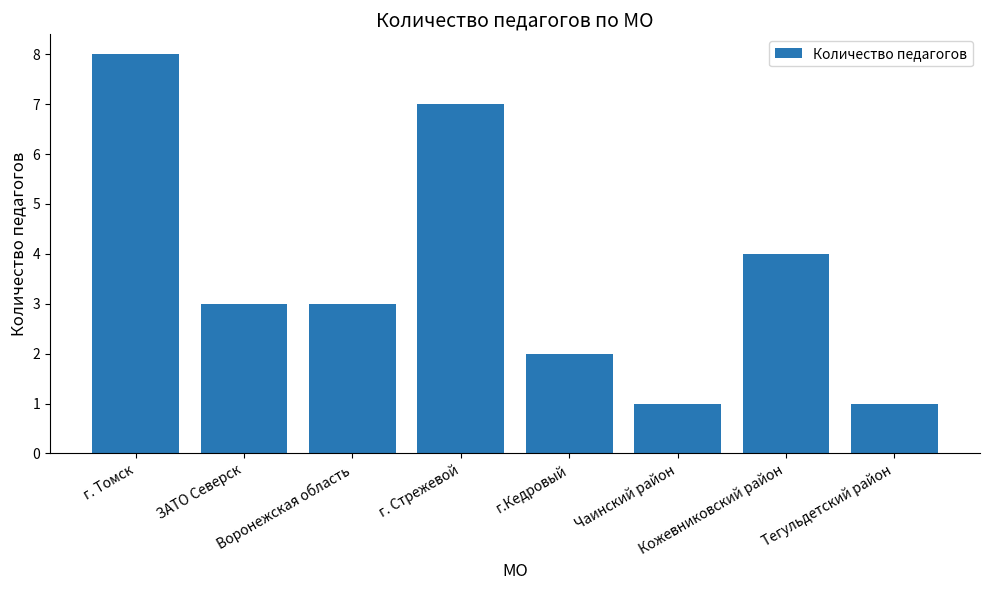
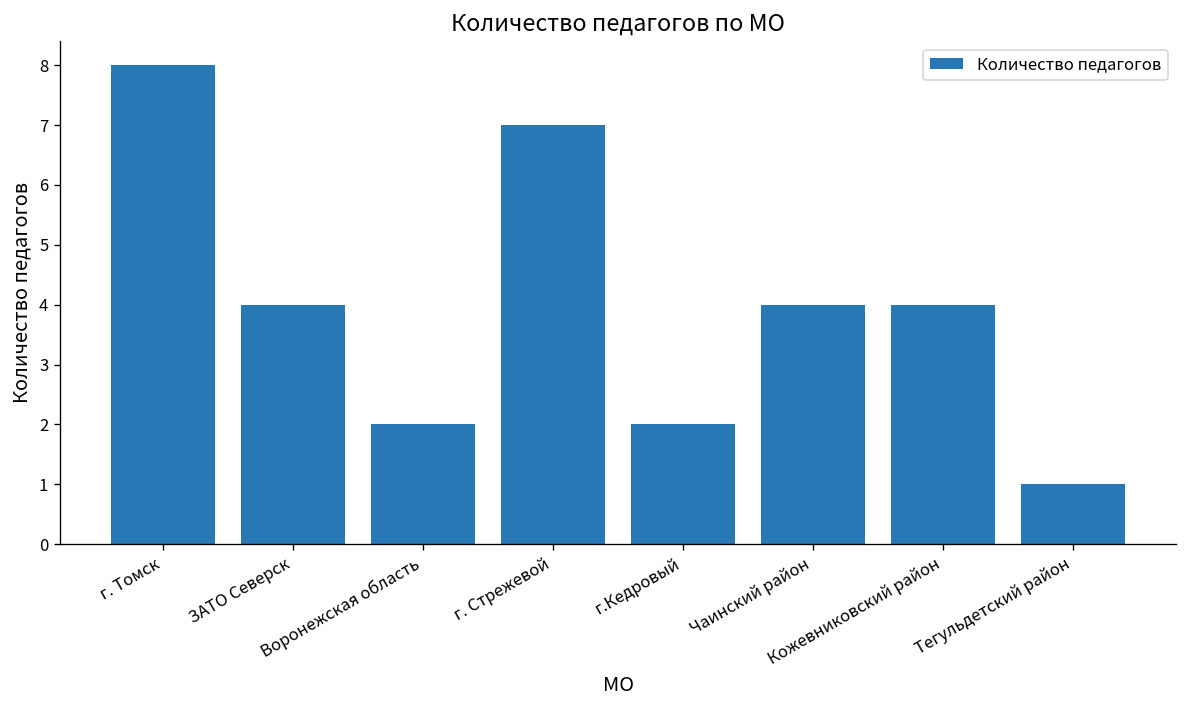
ЗАТО Северск: 3 -> 4
Воронежская область: 3 -> 2
Чаинский район: 1 -> 4
